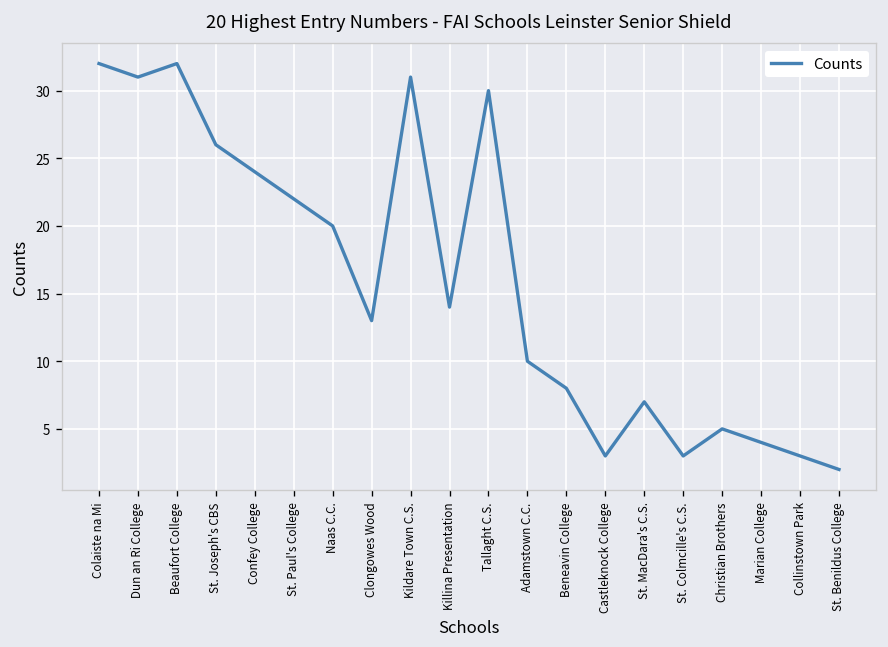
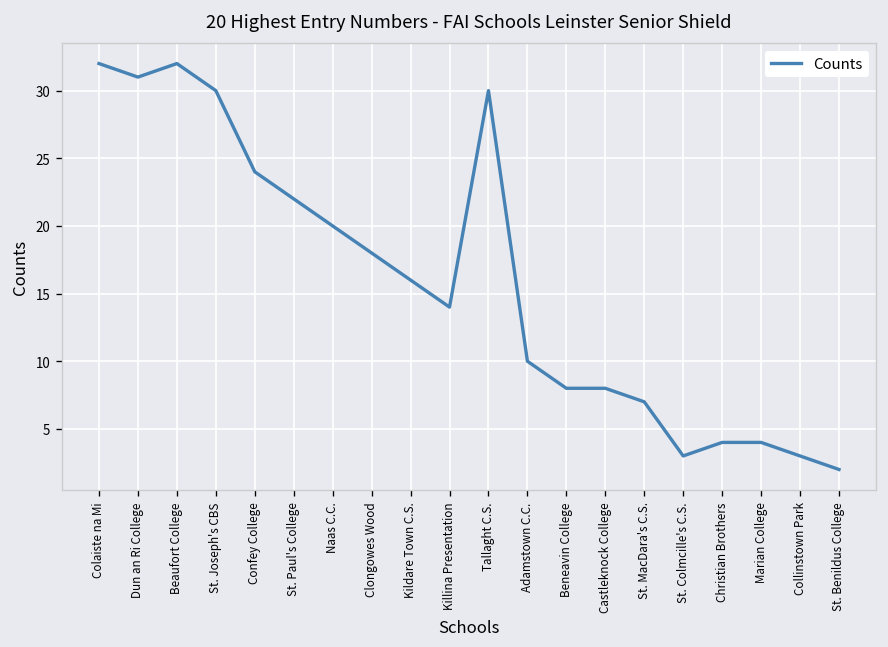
St. Joseph's CBS: 26 -> 30
Clongowes Wood: 13 -> 18
Kildare Town C.S.: 31 -> 16
Castleknock College: 3 -> 8
Christian Brothers: 5 -> 4
